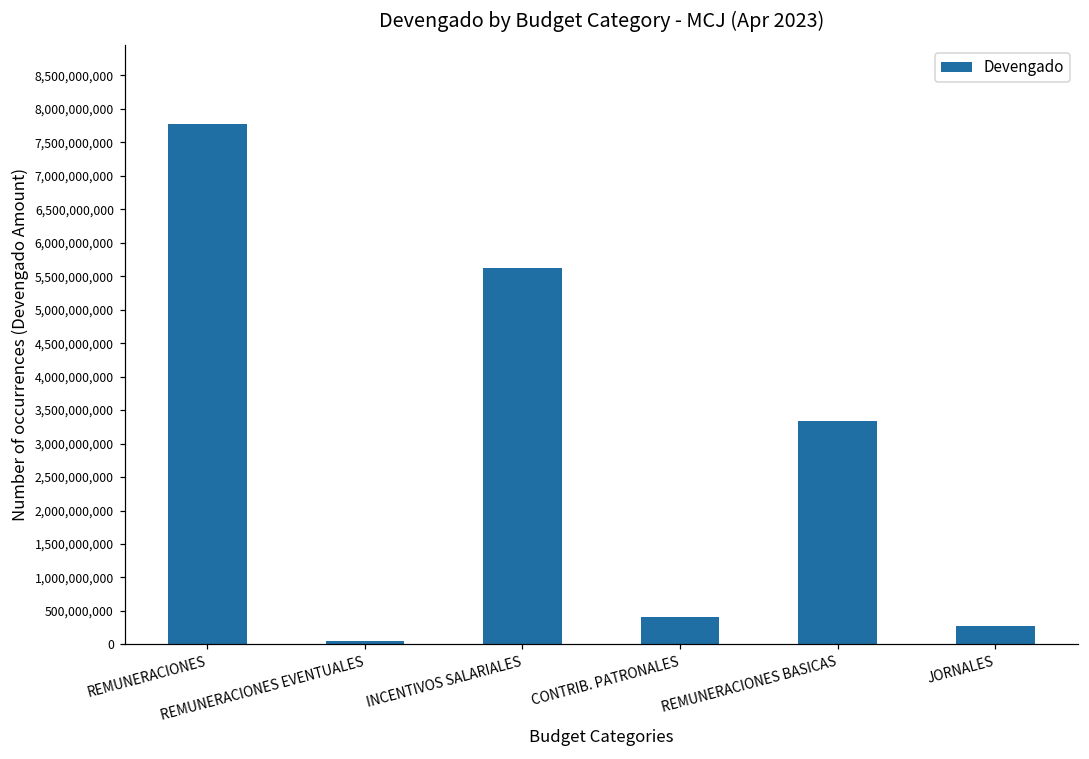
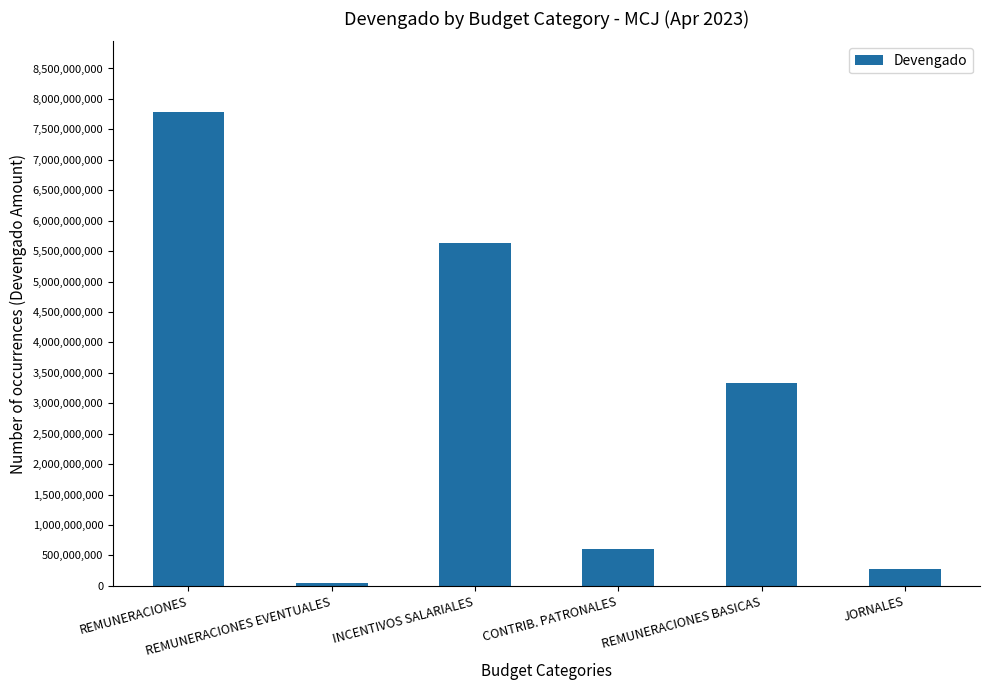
CONTRIB. PATRONALES: 400,000,000 -> 600,000,000
